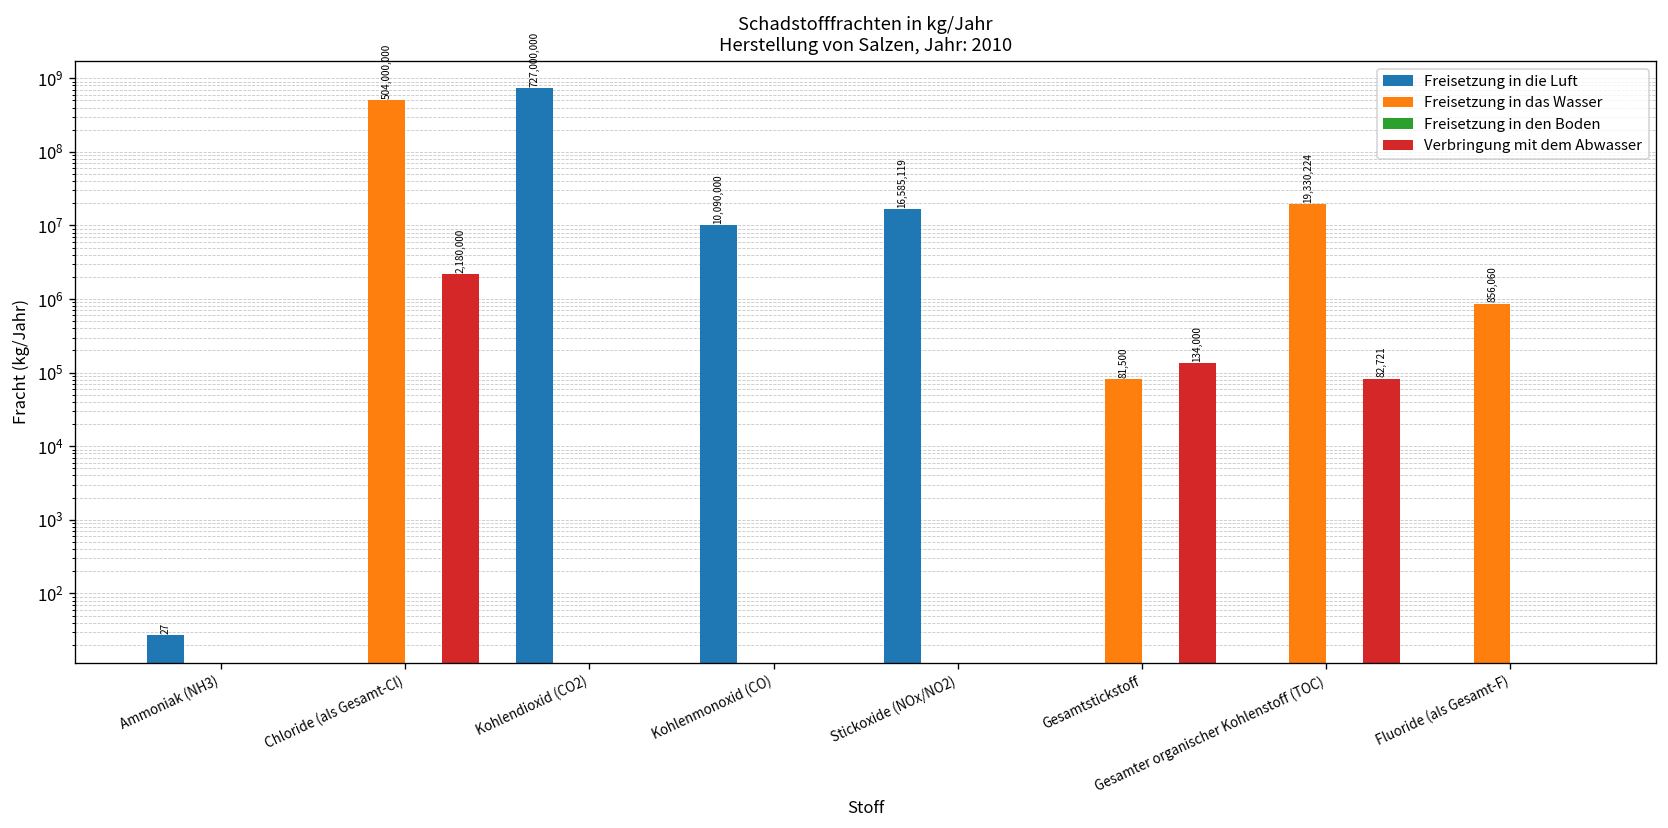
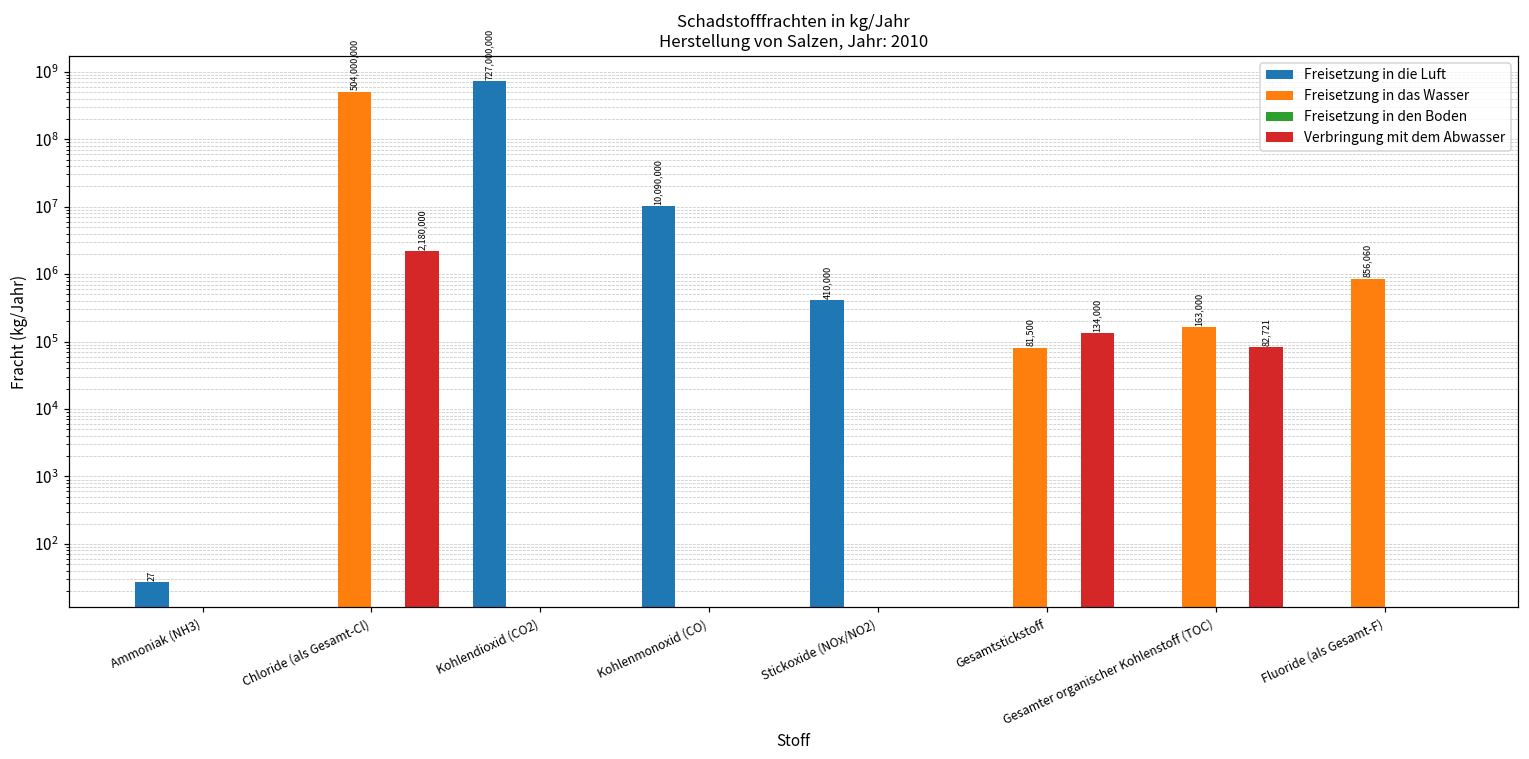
Freisetzung in die Luft, Stickoxide (NOx/NO2): 16,585,119 -> 410,000
Freisetzung in das Wasser, Gesamter organischer Kohlenstoff (TOC): 19,330,224 -> 163,000
